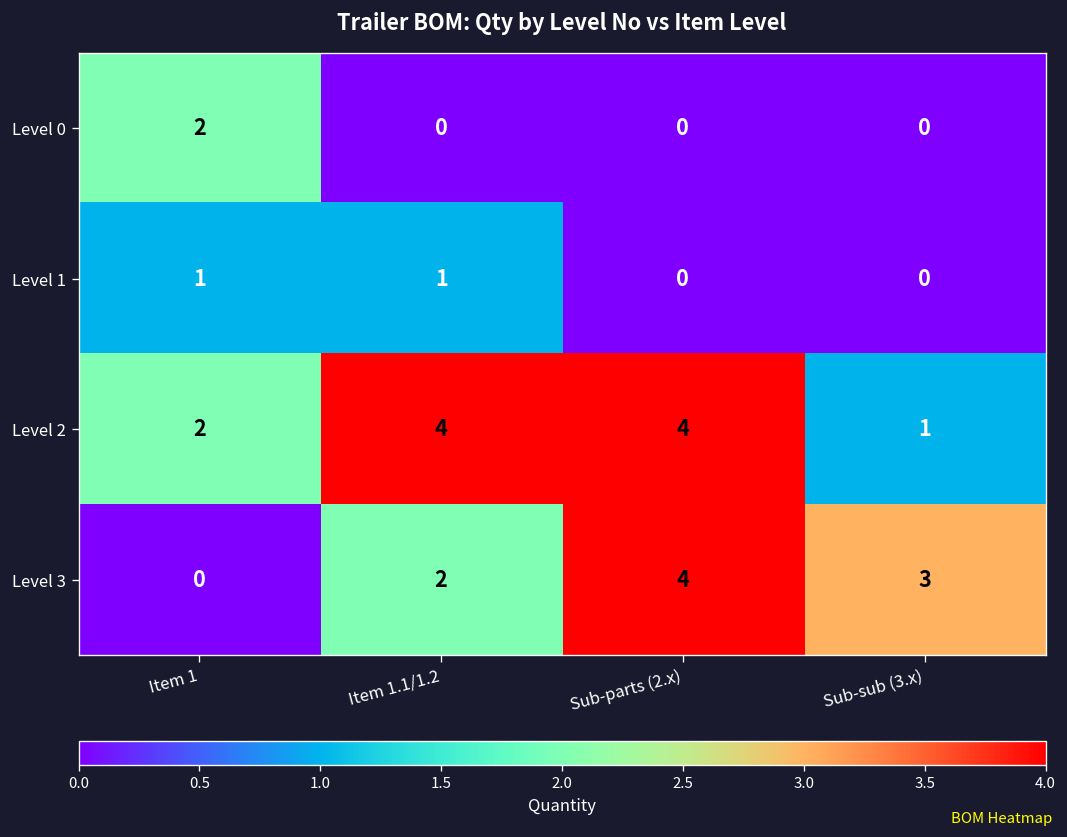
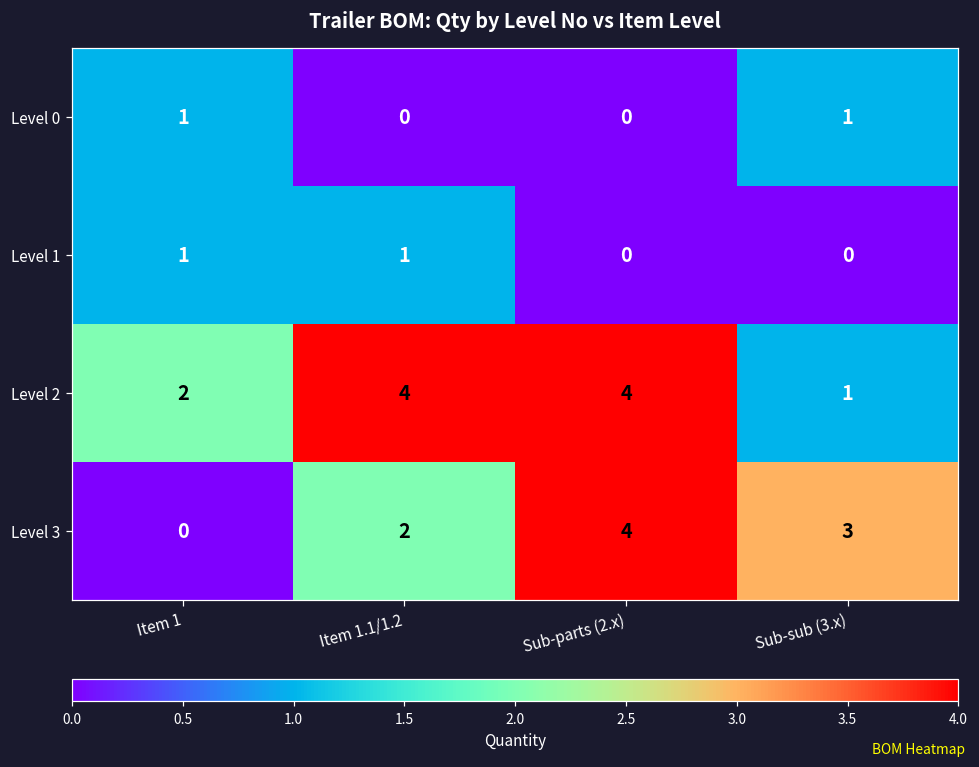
Level 0, Item 1: 2 -> 1
Level 0, Sub-sub (3.x): 0 -> 1
